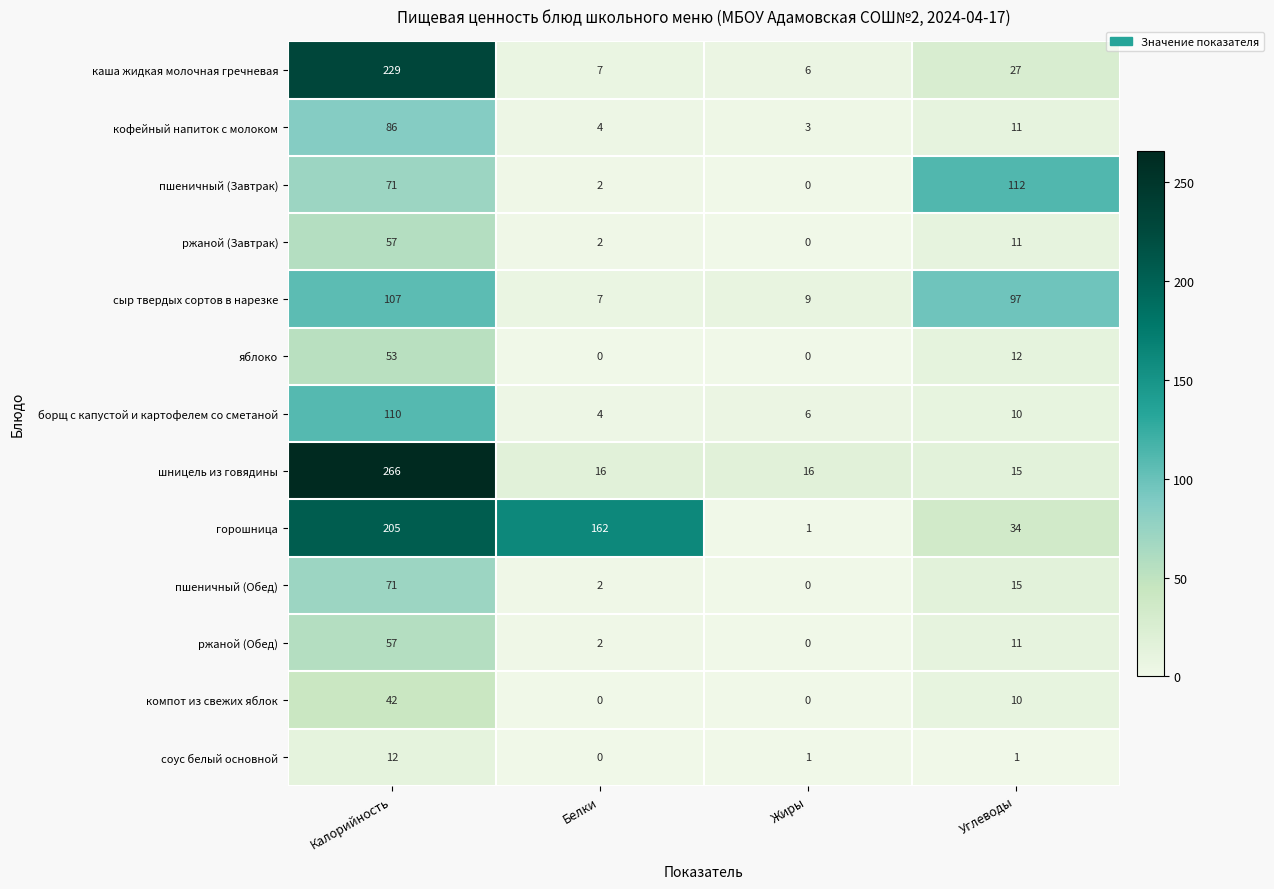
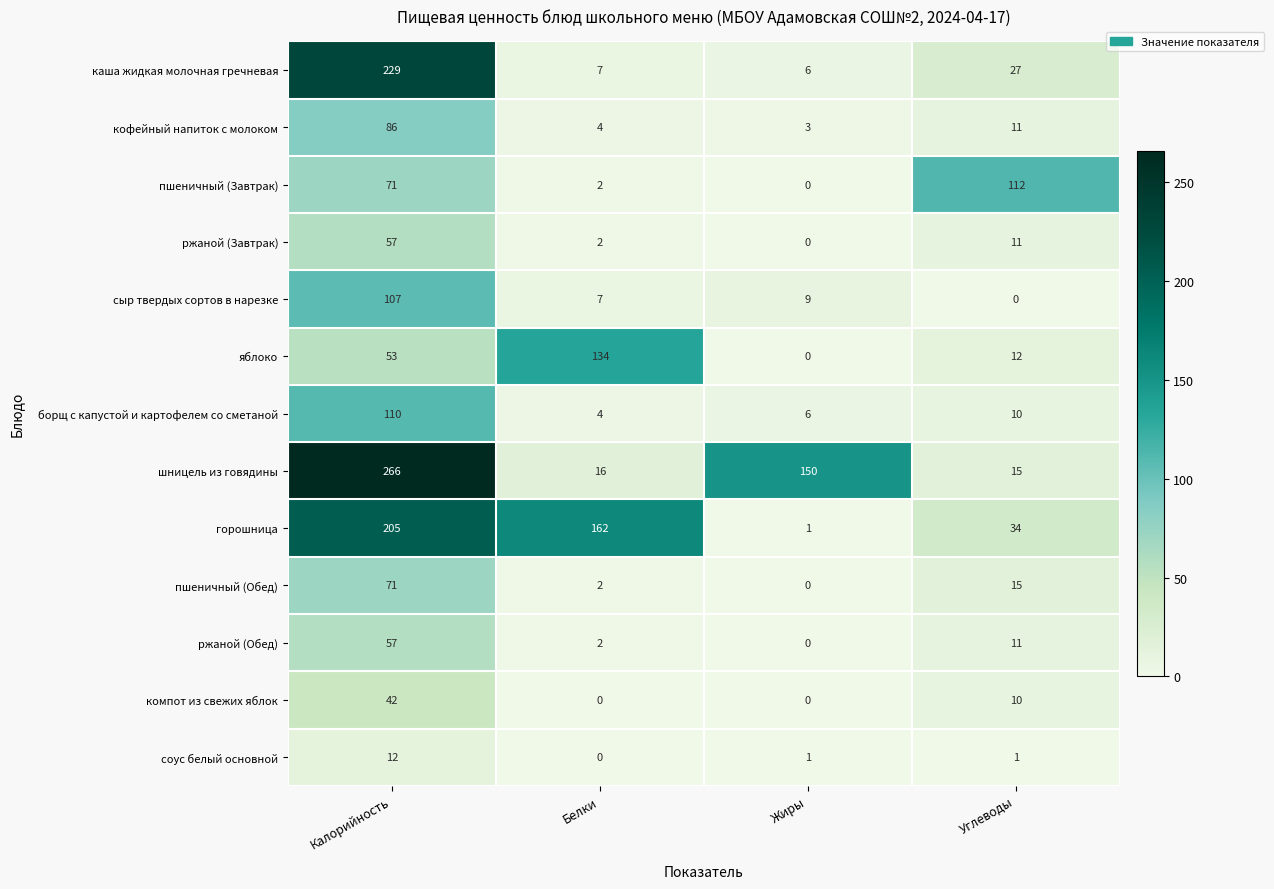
сыр твердых сортов в нарезке, Углеводы: 97 -> 0
яблоко, Белки: 0 -> 134
шницель из говядины, Жиры: 16 -> 150
